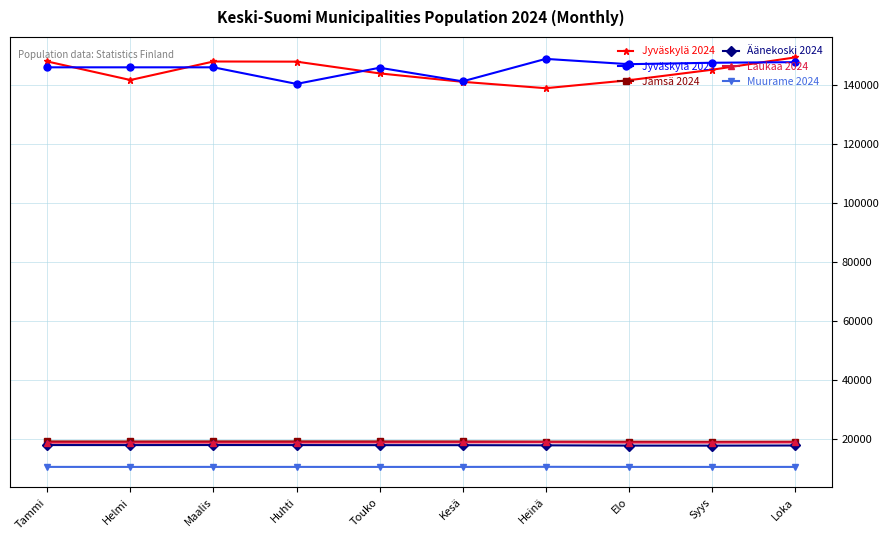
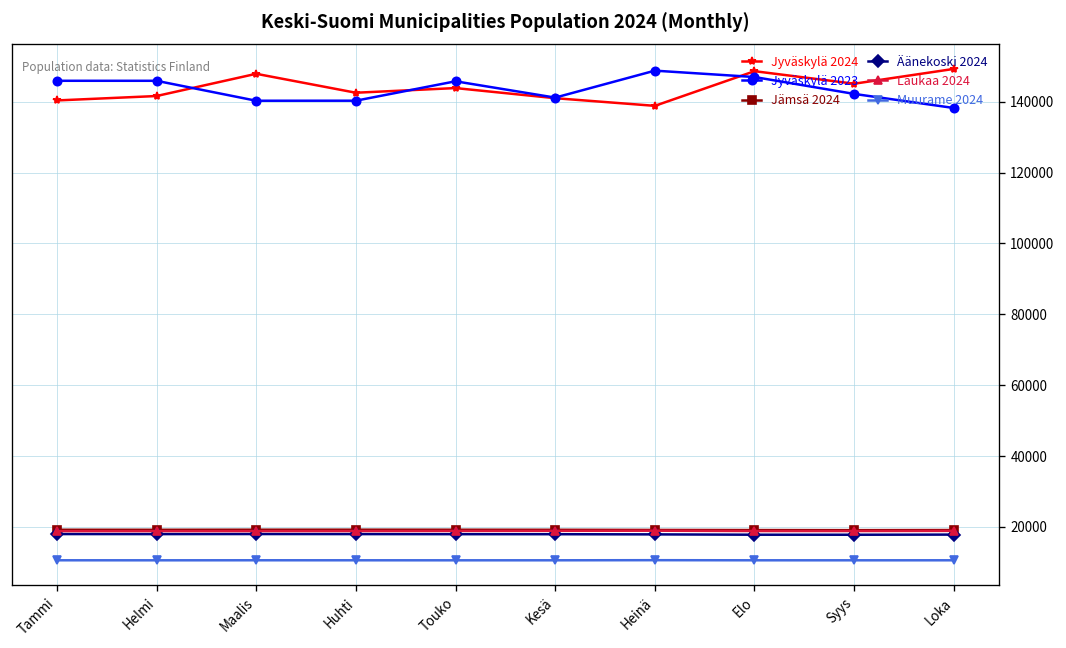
Jyväskylä 2024, Tammi: 148000 -> 140000
Jyväskylä 2023, Maalis: 146000 -> 140000
Jyväskylä 2024, Huhti: 148000 -> 143000
Jyväskylä 2024, Elo: 142000 -> 149000
Jyväskylä 2023, Syys: 147000 -> 142000
Jyväskylä 2023, Loka: 148000 -> 138000
